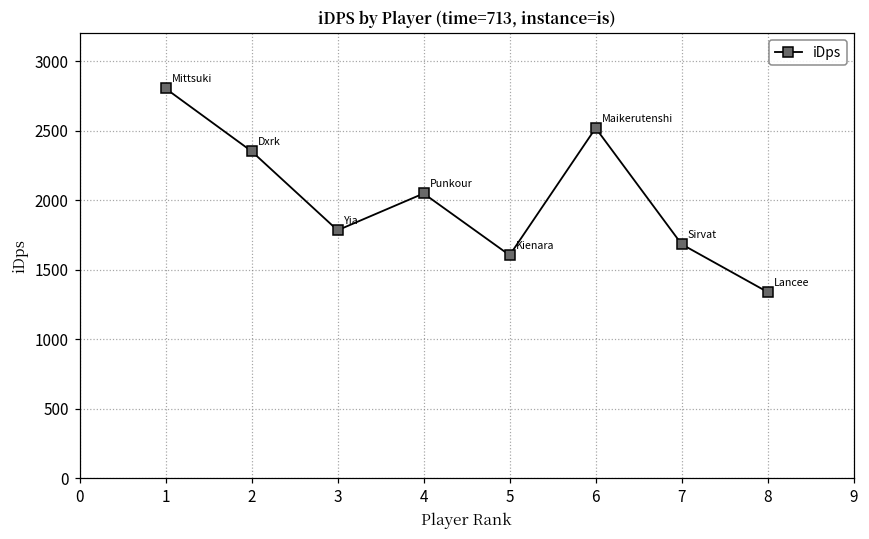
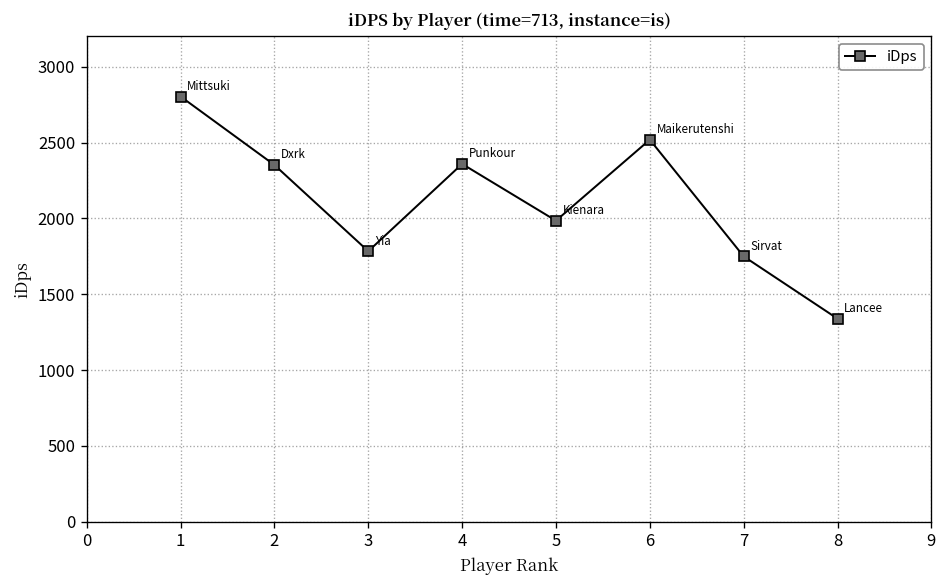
4: 2050 -> 2360
5: 1600 -> 1990
7: 1680 -> 1750
